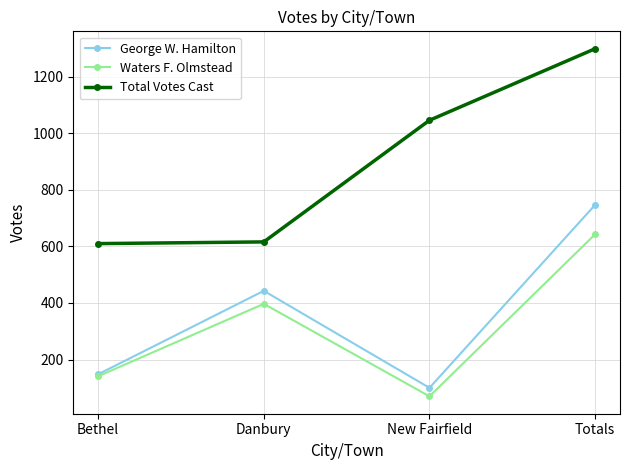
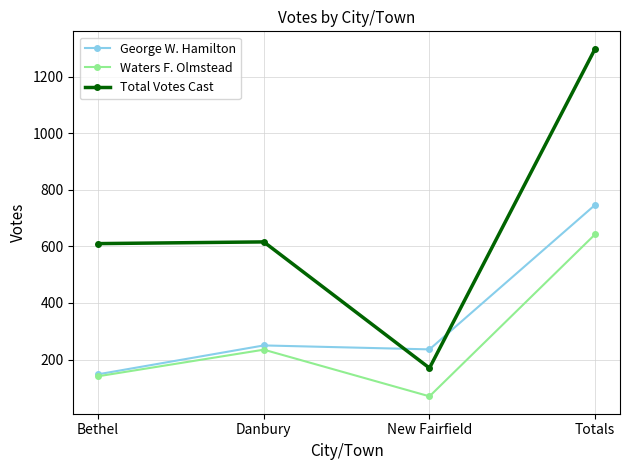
George W. Hamilton, Danbury: 440 -> 250
Waters F. Olmstead, Danbury: 400 -> 240
George W. Hamilton, New Fairfield: 100 -> 240
Total Votes Cast, New Fairfield: 1050 -> 170
